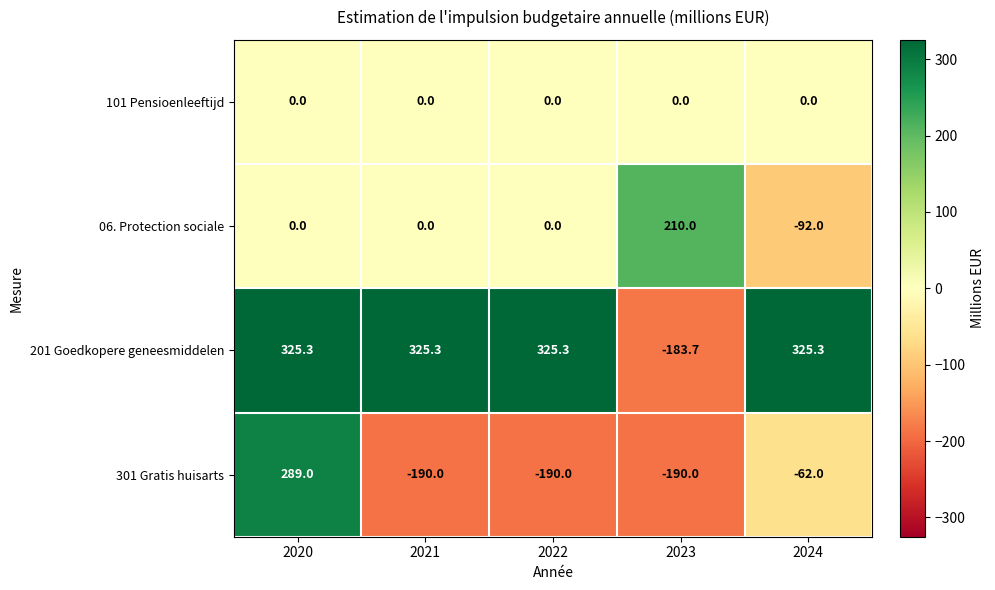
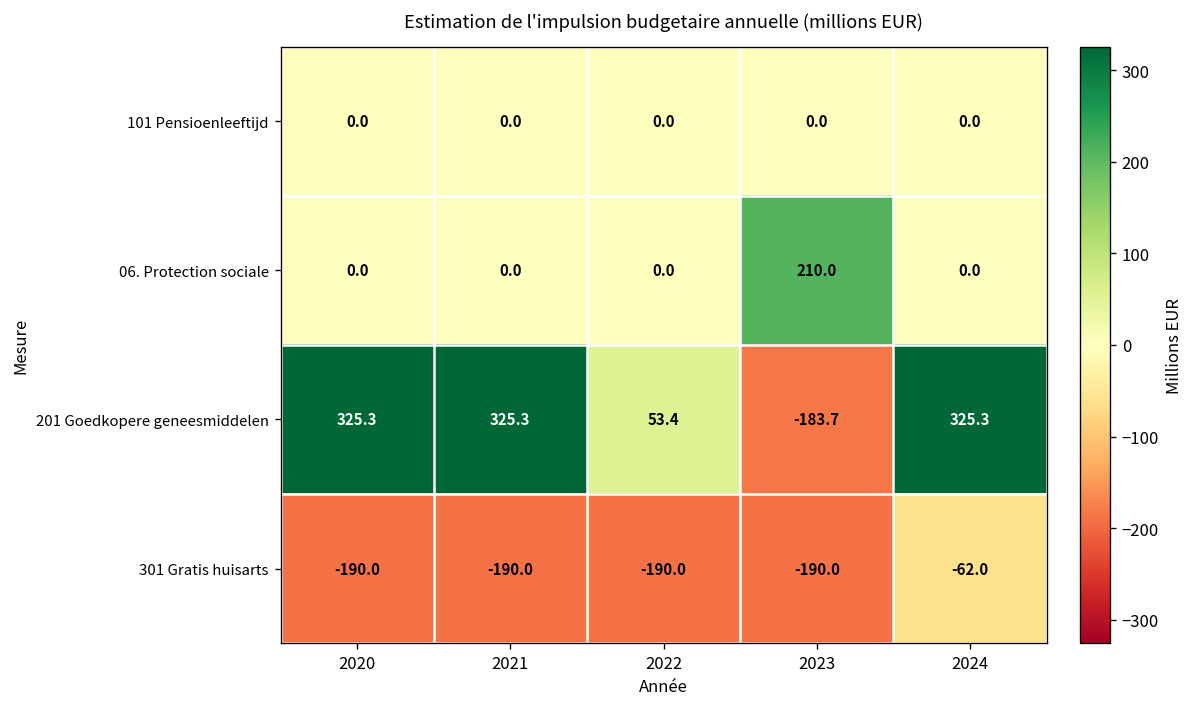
06. Protection sociale, 2024: -92.0 -> 0.0
201 Goedkopere geneesmiddelen, 2022: 325.3 -> 53.4
301 Gratis huisarts, 2020: 289.0 -> -190.0
